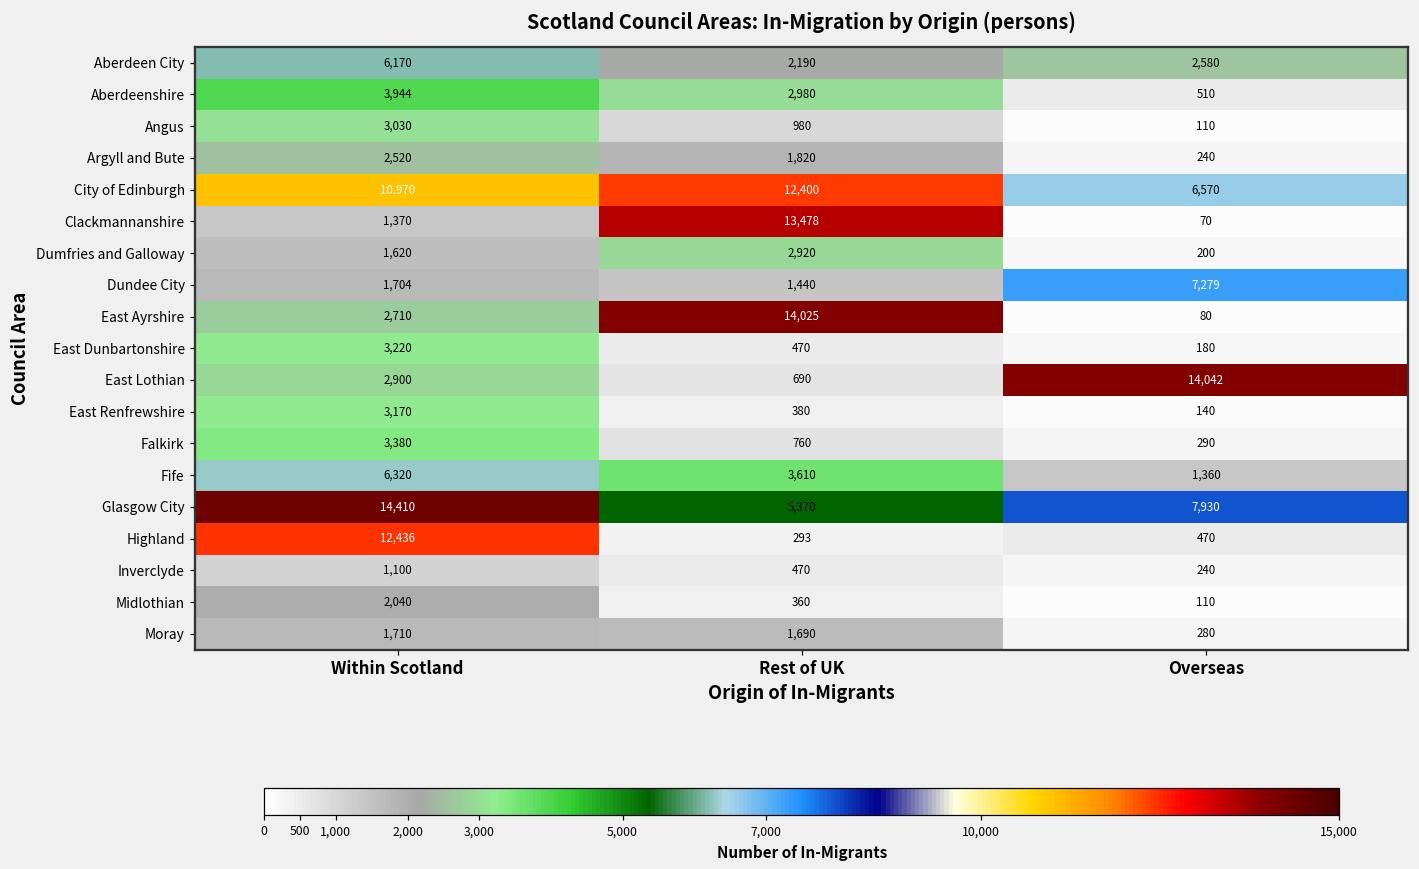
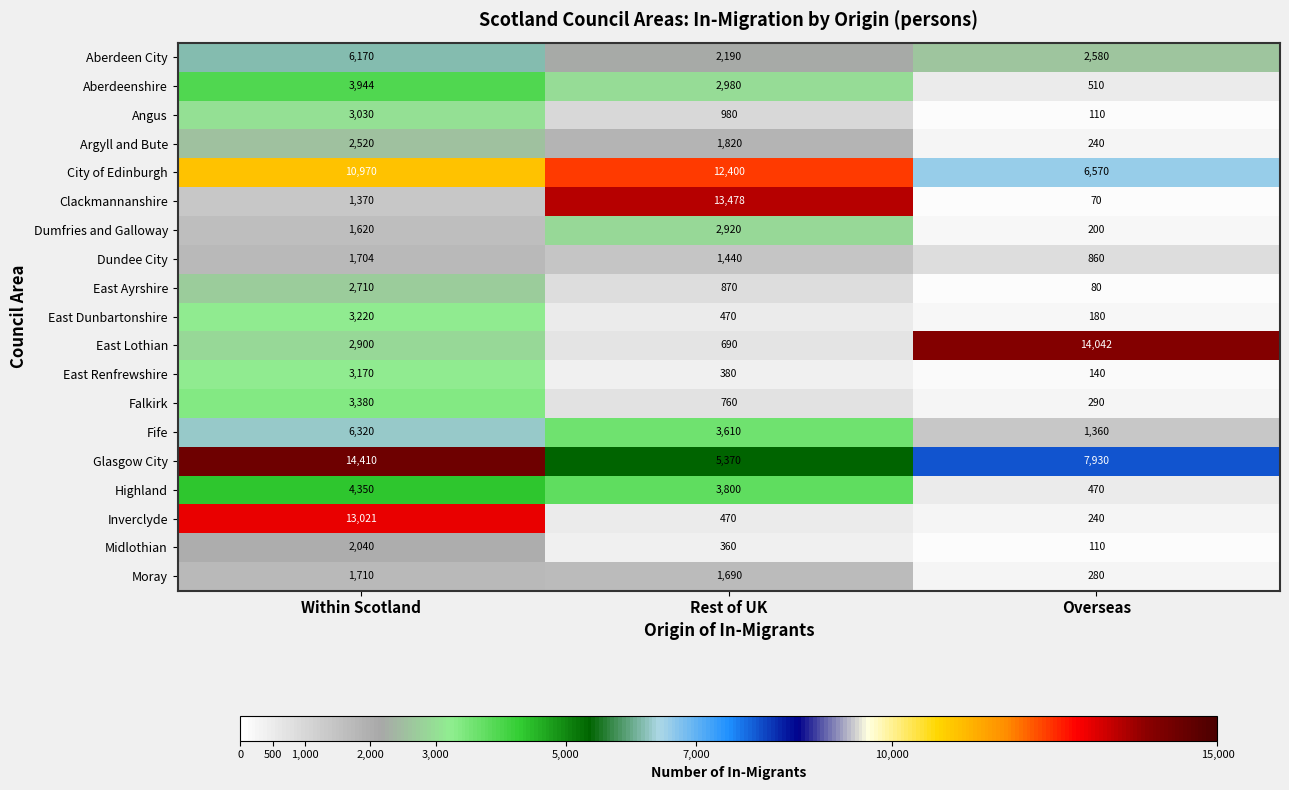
Dundee City, Overseas: 7,279 -> 860
East Ayrshire, Rest of UK: 14,025 -> 870
Highland, Within Scotland: 12,436 -> 4,350
Highland, Rest of UK: 293 -> 3,800
Inverclyde, Within Scotland: 1,100 -> 13,021
